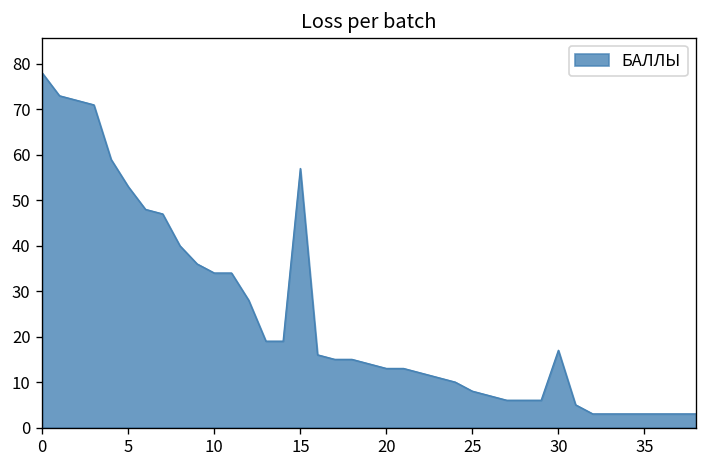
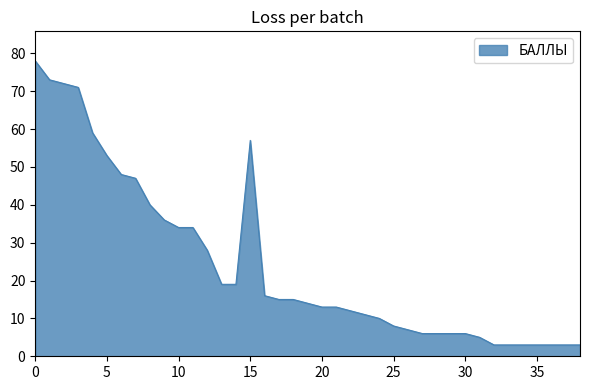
30: 17 -> 6
